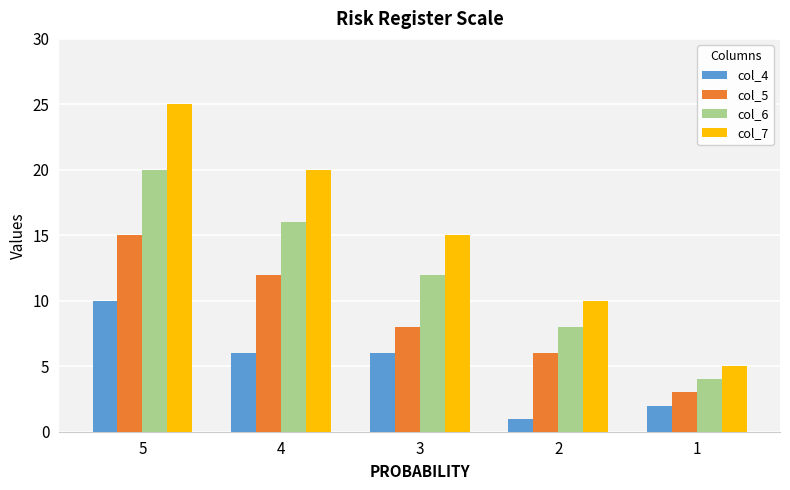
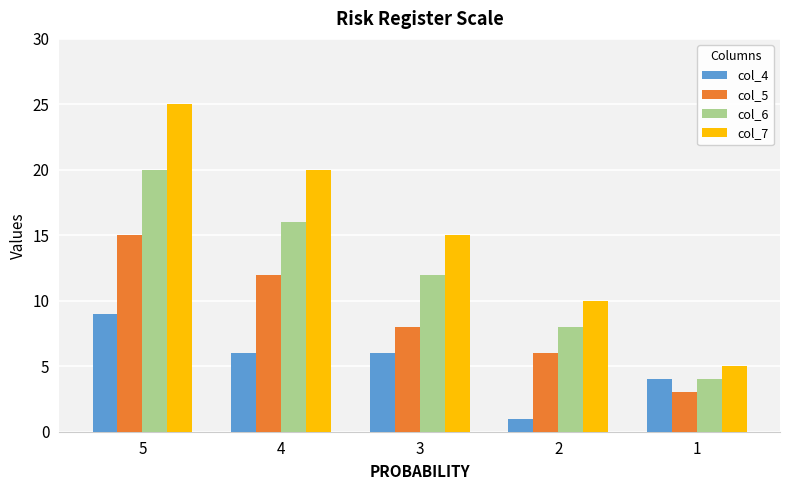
col_4, 5: 10 -> 9
col_4, 1: 2 -> 4
